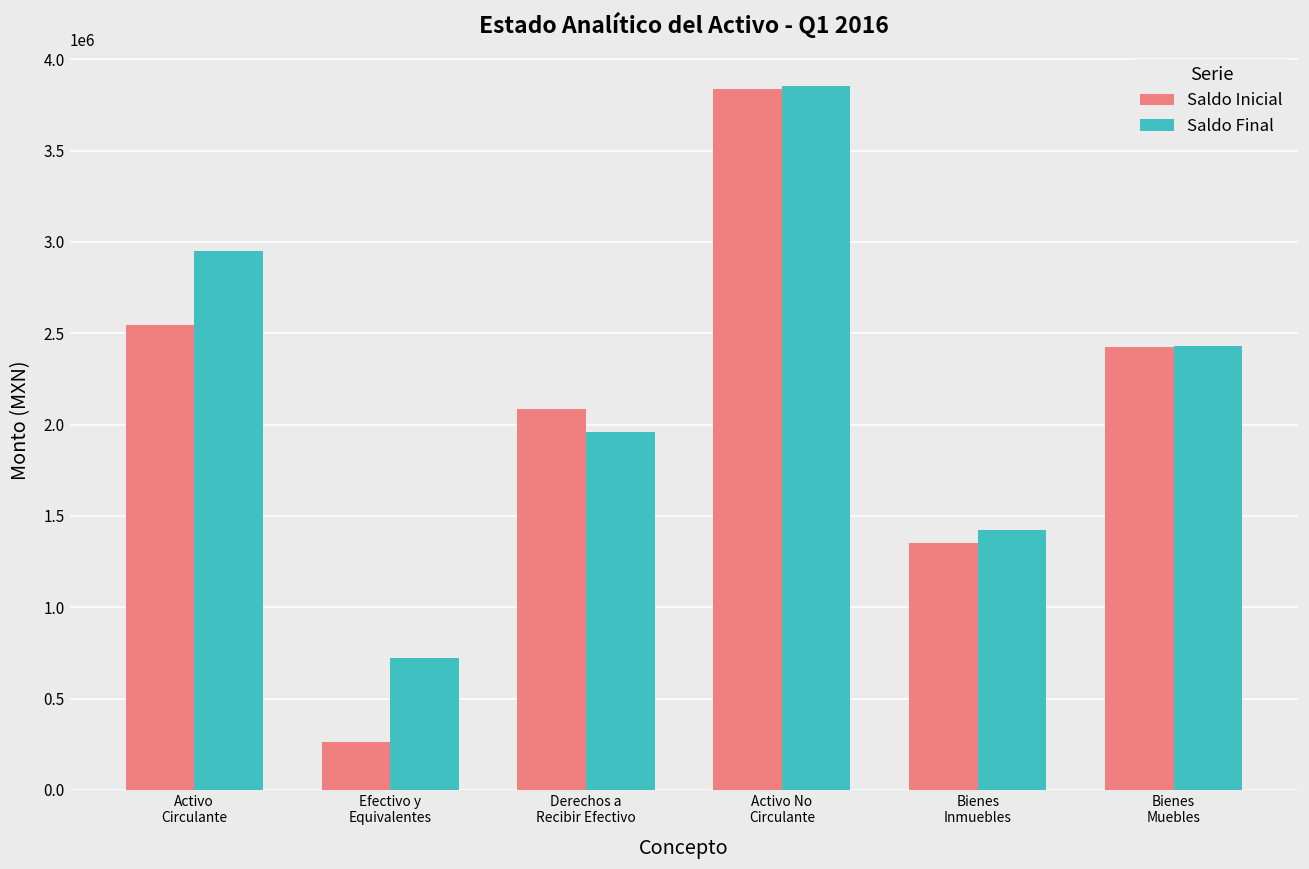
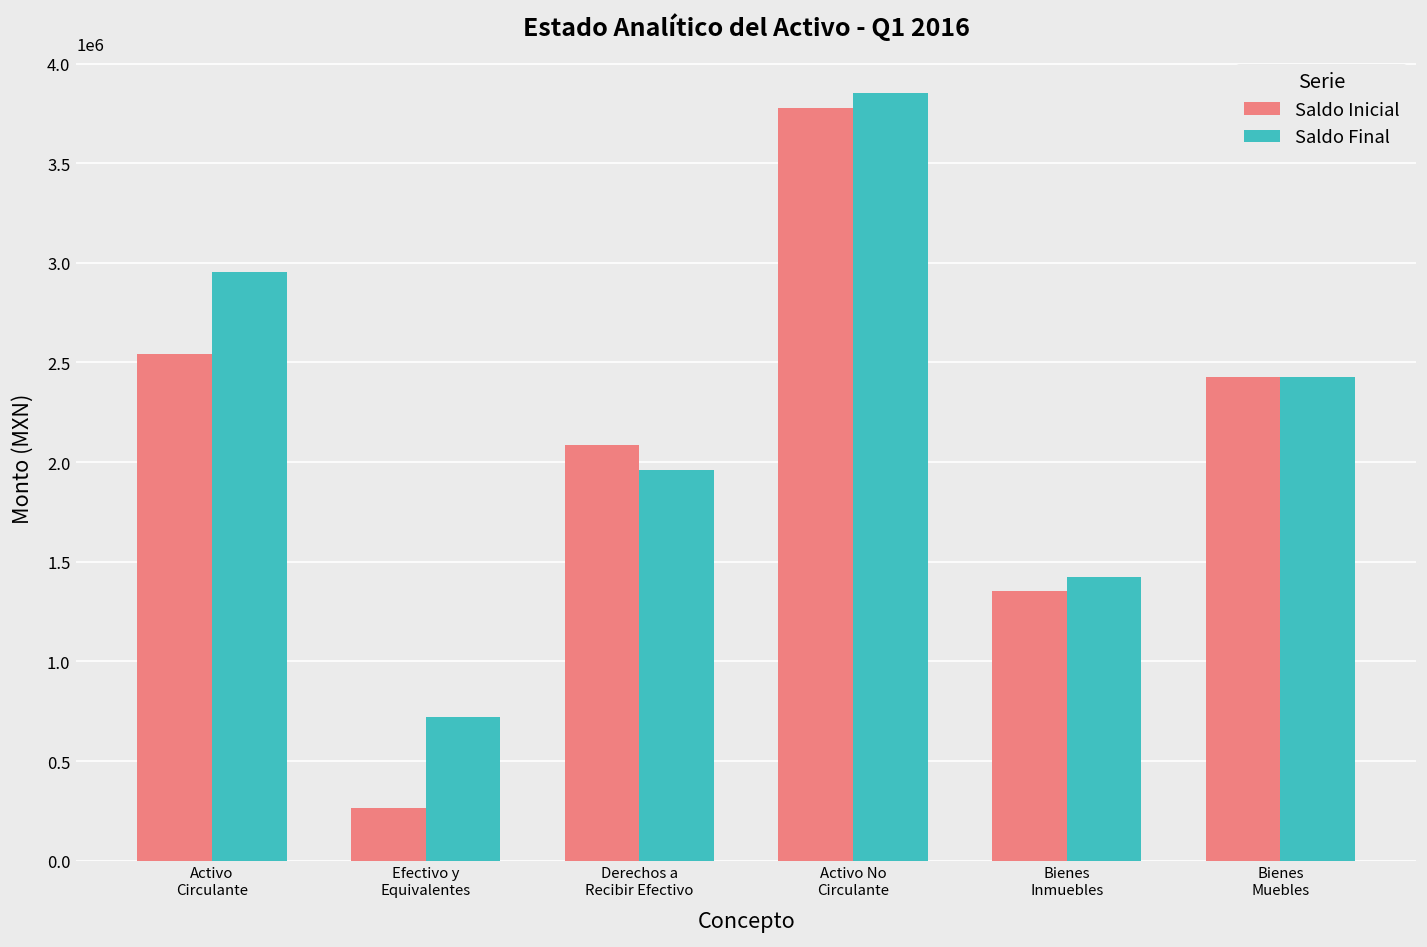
Saldo Inicial, Activo No Circulante: 3840000 -> 3780000
